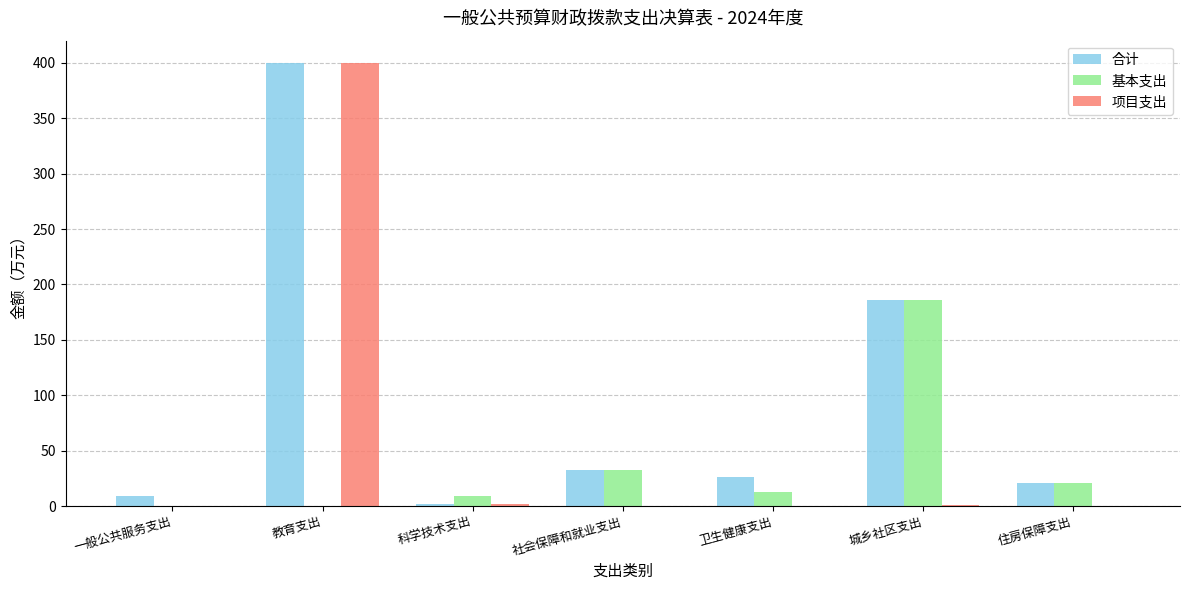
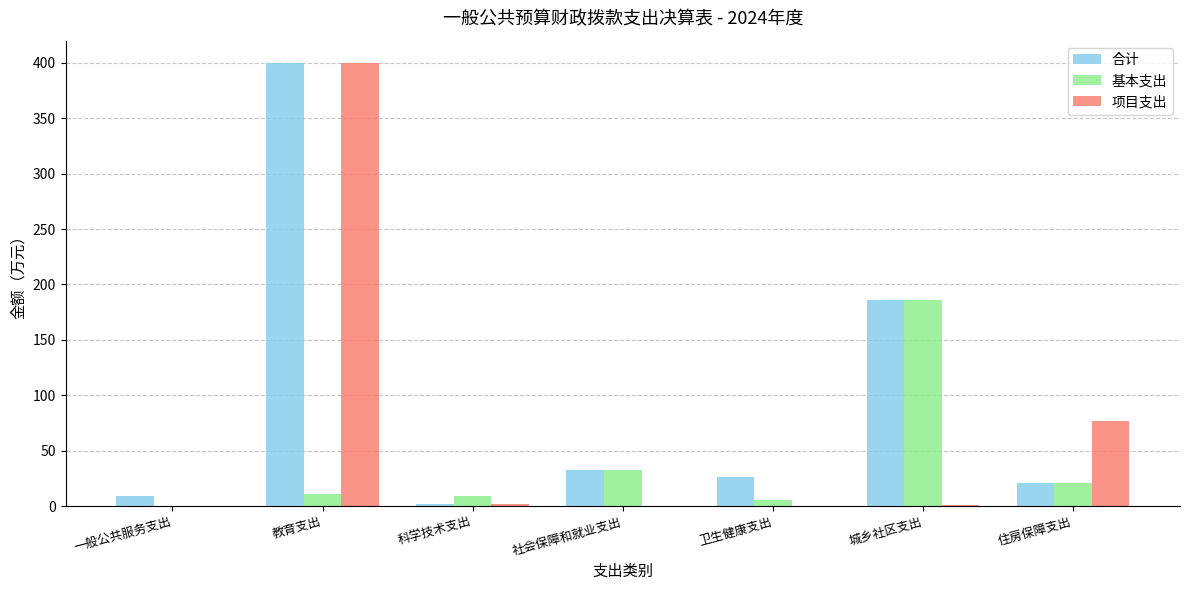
基本支出, 教育支出: 0 -> 11
基本支出, 卫生健康支出: 13 -> 5
项目支出, 住房保障支出: 0 -> 77
